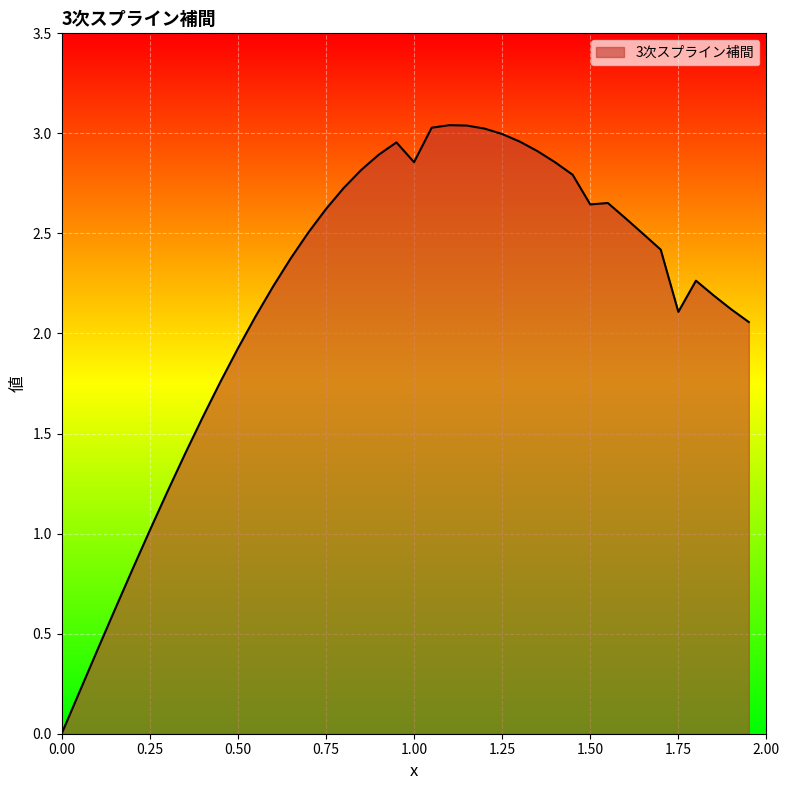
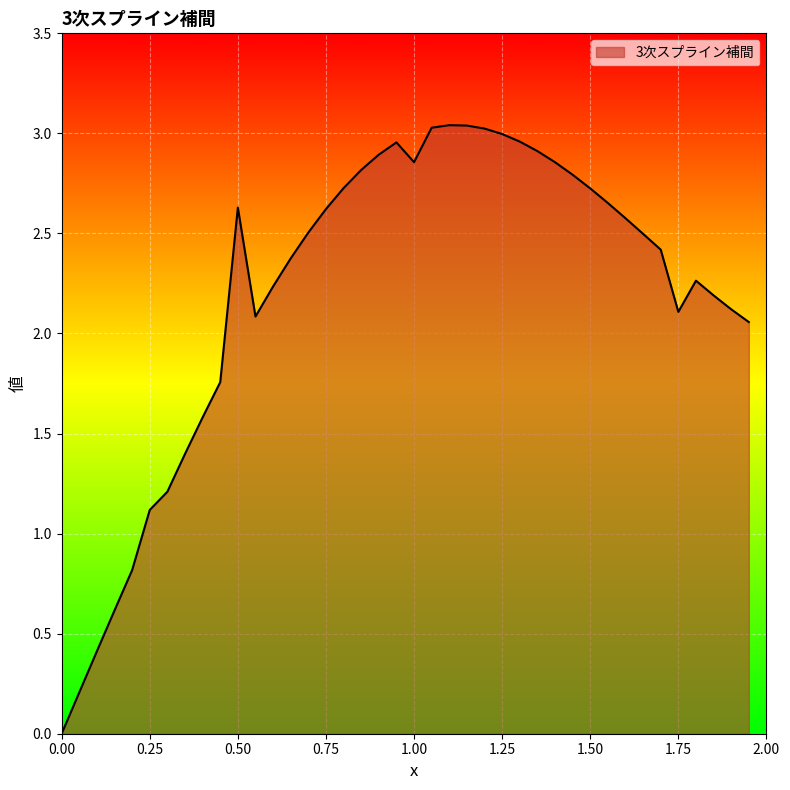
0.25: 1.02 -> 1.12
0.50: 1.92 -> 2.63
1.50: 2.65 -> 2.72
